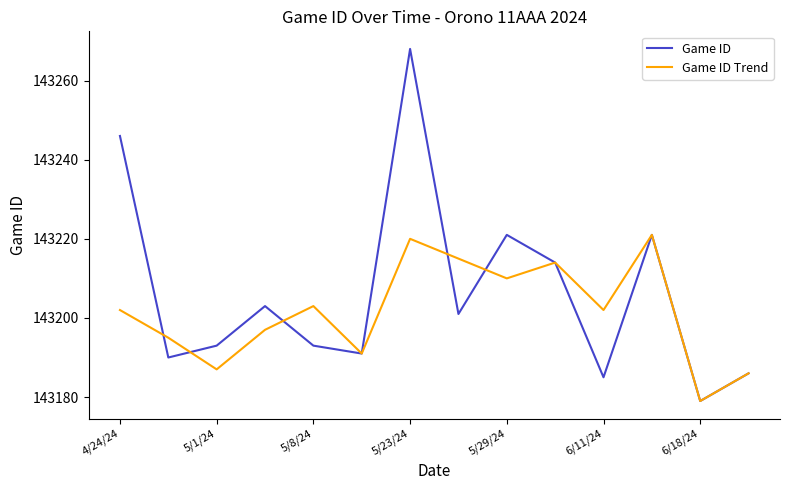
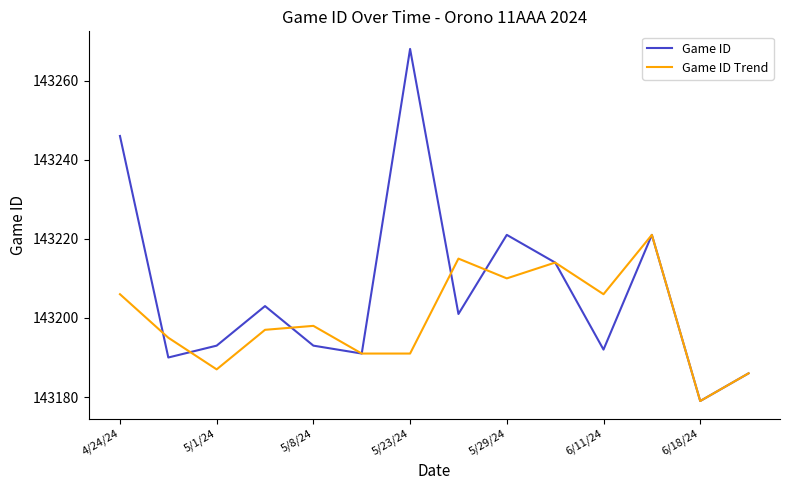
Game ID Trend, 4/24/24: 143202 -> 143206
Game ID Trend, 5/8/24: 143203 -> 143198
Game ID Trend, 5/23/24: 143220 -> 143191
Game ID, 6/11/24: 143185 -> 143192
Game ID Trend, 6/11/24: 143202 -> 143206
